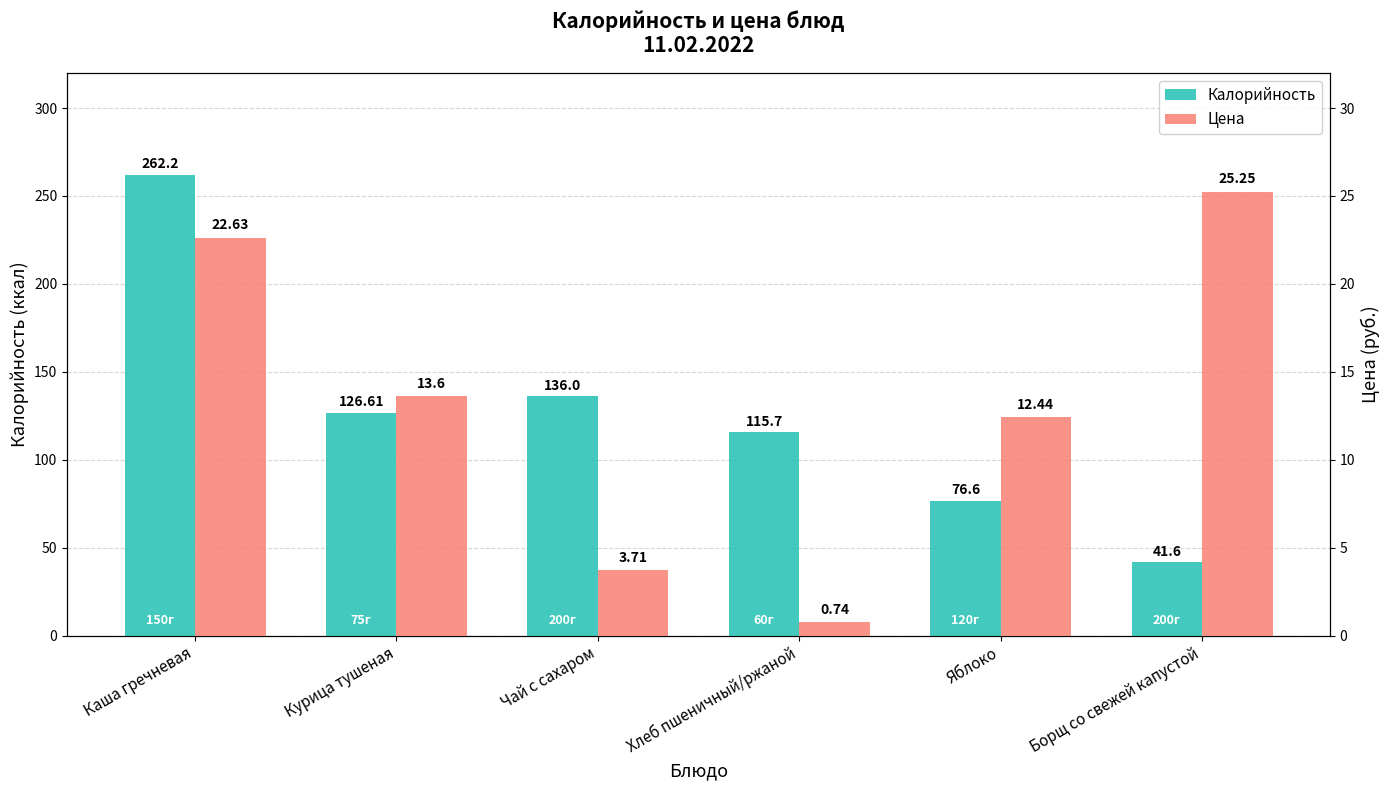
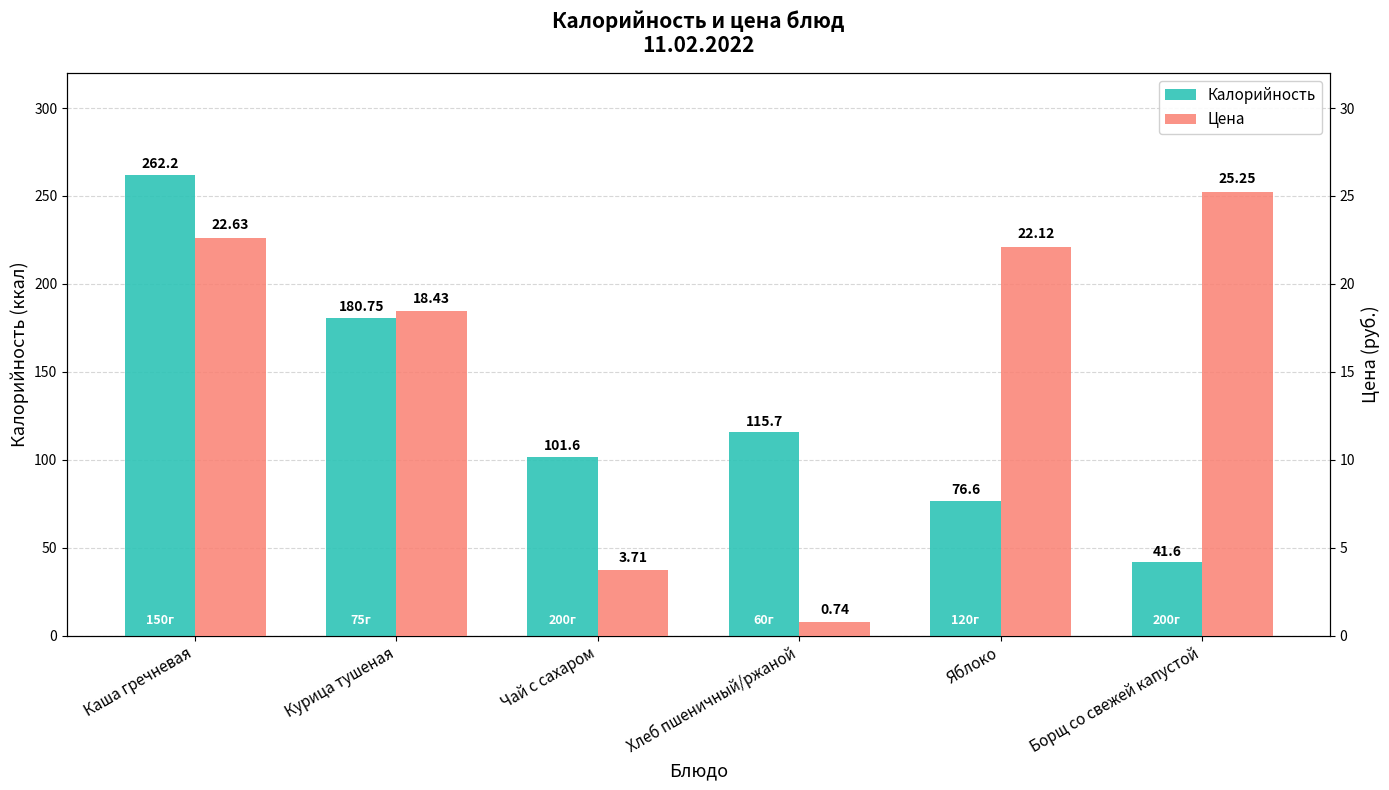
Калорийность, Курица тушеная: 126.61 -> 180.75
Калорийность, Чай с сахаром: 136.0 -> 101.6
Цена, Курица тушеная: 13.6 -> 18.43
Цена, Яблоко: 12.44 -> 22.12
